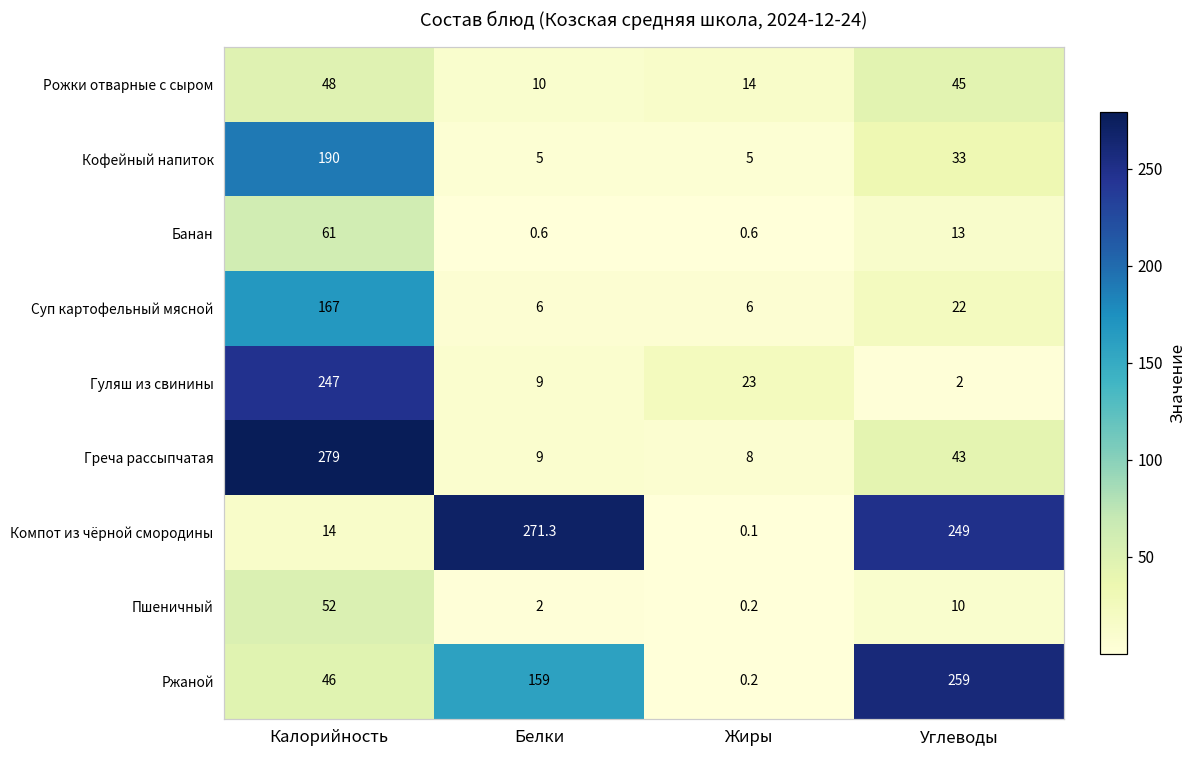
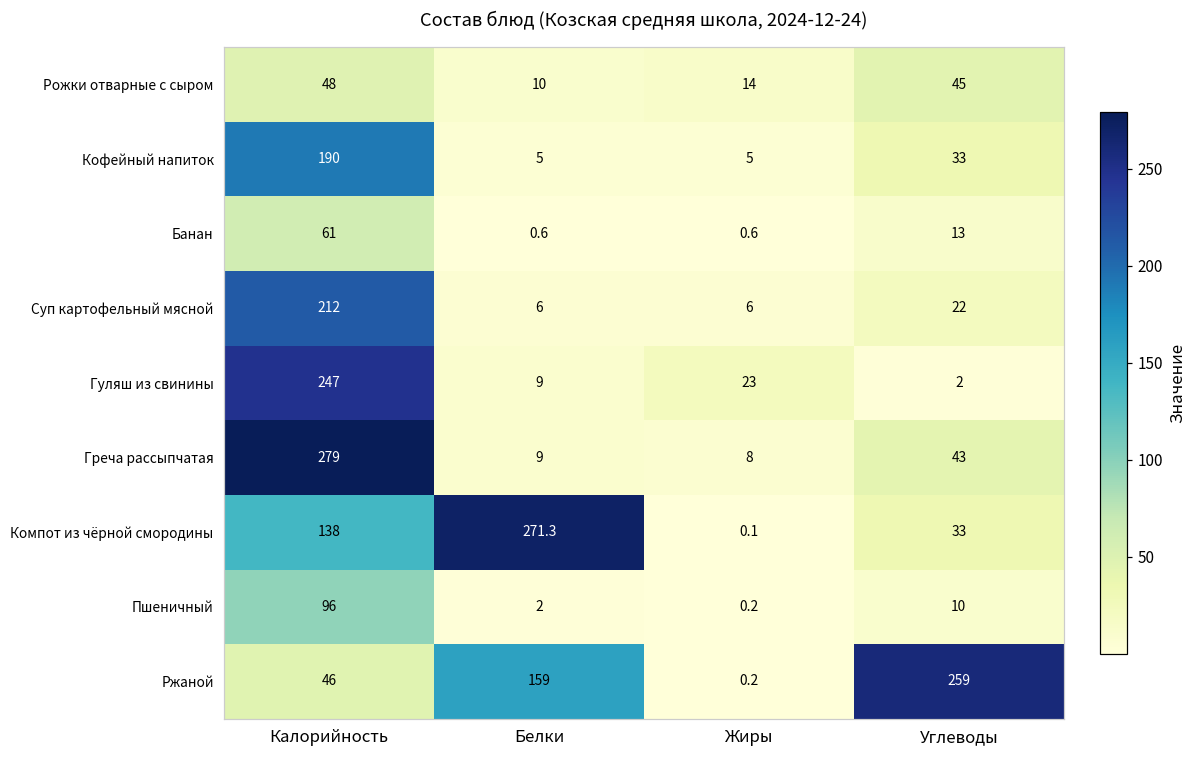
Суп картофельный мясной, Калорийность: 167 -> 212
Компот из чёрной смородины, Калорийность: 14 -> 138
Компот из чёрной смородины, Углеводы: 249 -> 33
Пшеничный, Калорийность: 52 -> 96
